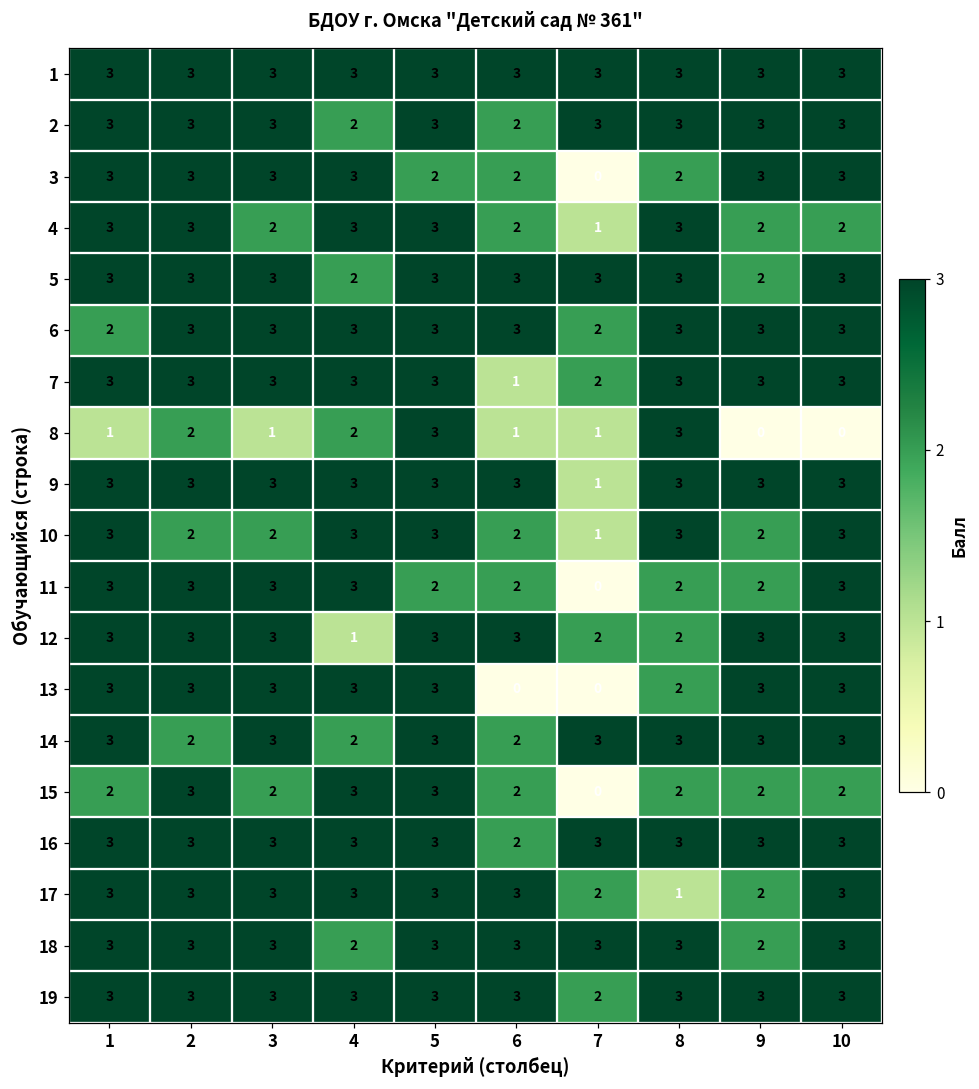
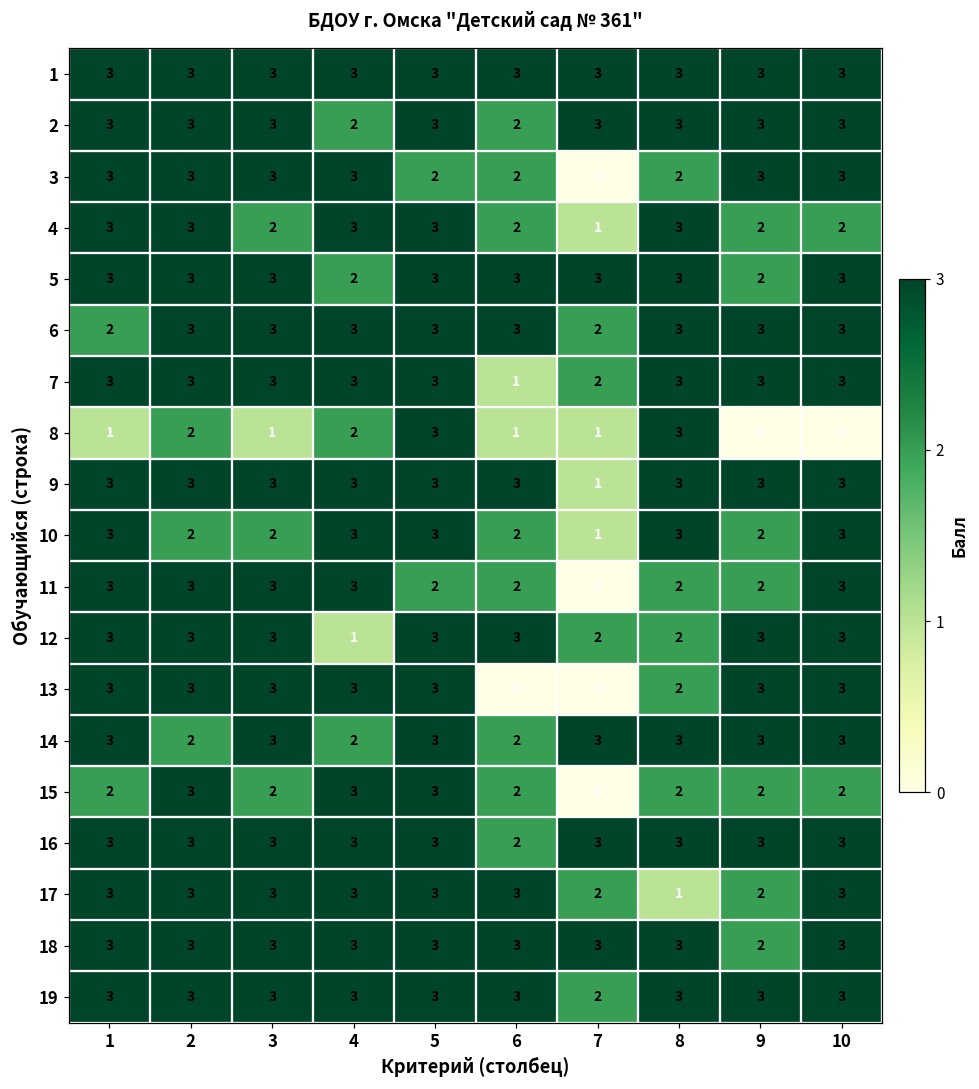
18, 4: 2 -> 3
